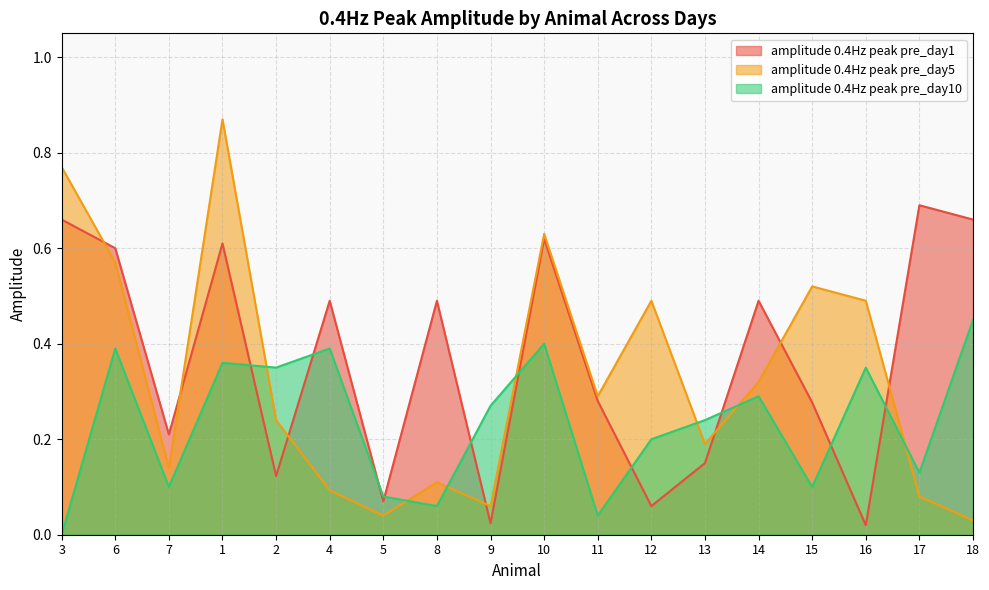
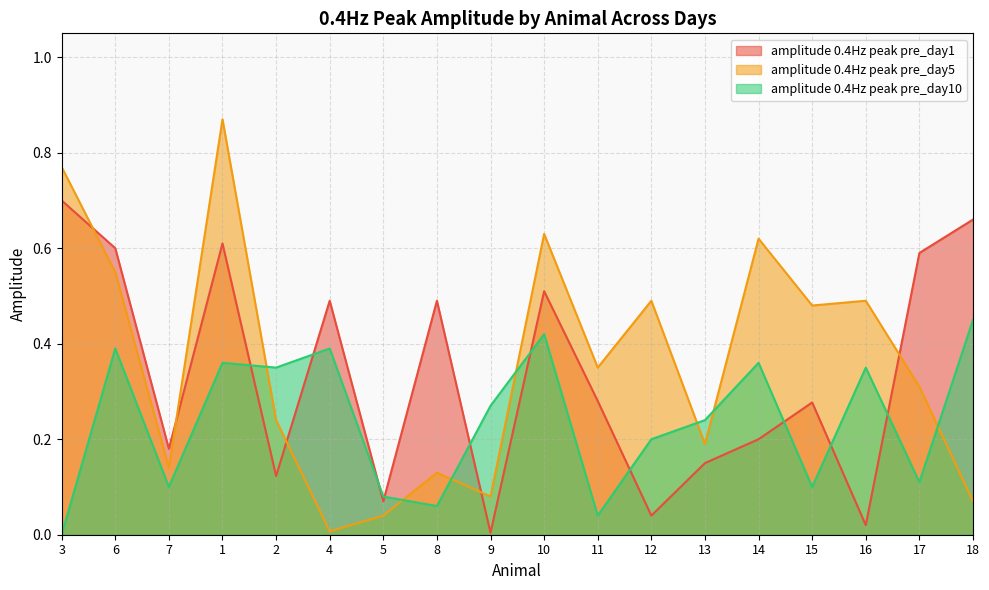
amplitude 0.4Hz peak pre_day1, 3: 0.66 -> 0.70
amplitude 0.4Hz peak pre_day5, 6: 0.57 -> 0.55
amplitude 0.4Hz peak pre_day1, 7: 0.21 -> 0.18
amplitude 0.4Hz peak pre_day5, 4: 0.09 -> 0.01
amplitude 0.4Hz peak pre_day5, 8: 0.11 -> 0.13
amplitude 0.4Hz peak pre_day1, 9: 0.02 -> 0.00
amplitude 0.4Hz peak pre_day5, 9: 0.06 -> 0.08
amplitude 0.4Hz peak pre_day1, 10: 0.62 -> 0.51
amplitude 0.4Hz peak pre_day10, 10: 0.40 -> 0.42
amplitude 0.4Hz peak pre_day5, 11: 0.29 -> 0.35
amplitude 0.4Hz peak pre_day1, 12: 0.06 -> 0.04
amplitude 0.4Hz peak pre_day1, 14: 0.49 -> 0.20
amplitude 0.4Hz peak pre_day5, 14: 0.32 -> 0.62
amplitude 0.4Hz peak pre_day10, 14: 0.29 -> 0.36
amplitude 0.4Hz peak pre_day5, 15: 0.52 -> 0.48
amplitude 0.4Hz peak pre_day1, 17: 0.69 -> 0.59
amplitude 0.4Hz peak pre_day5, 17: 0.08 -> 0.31
amplitude 0.4Hz peak pre_day10, 17: 0.13 -> 0.11
amplitude 0.4Hz peak pre_day5, 18: 0.03 -> 0.07
